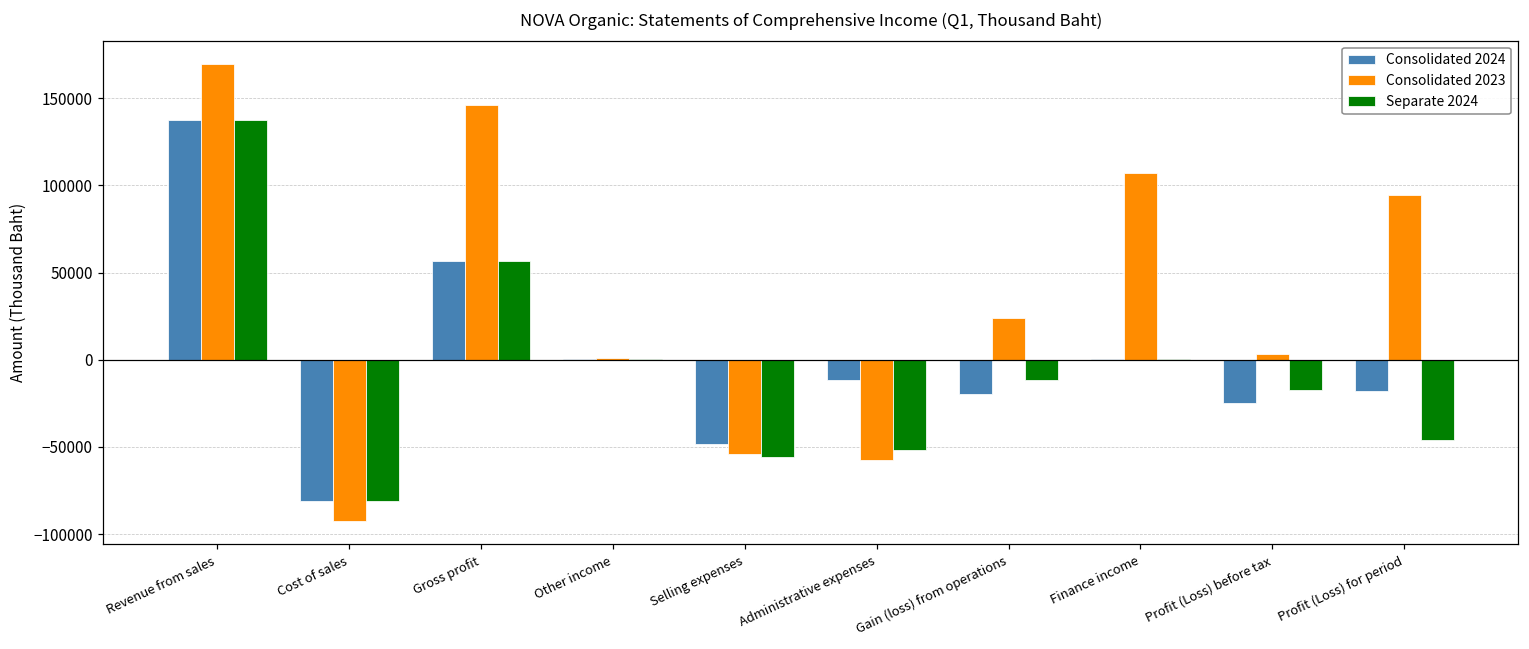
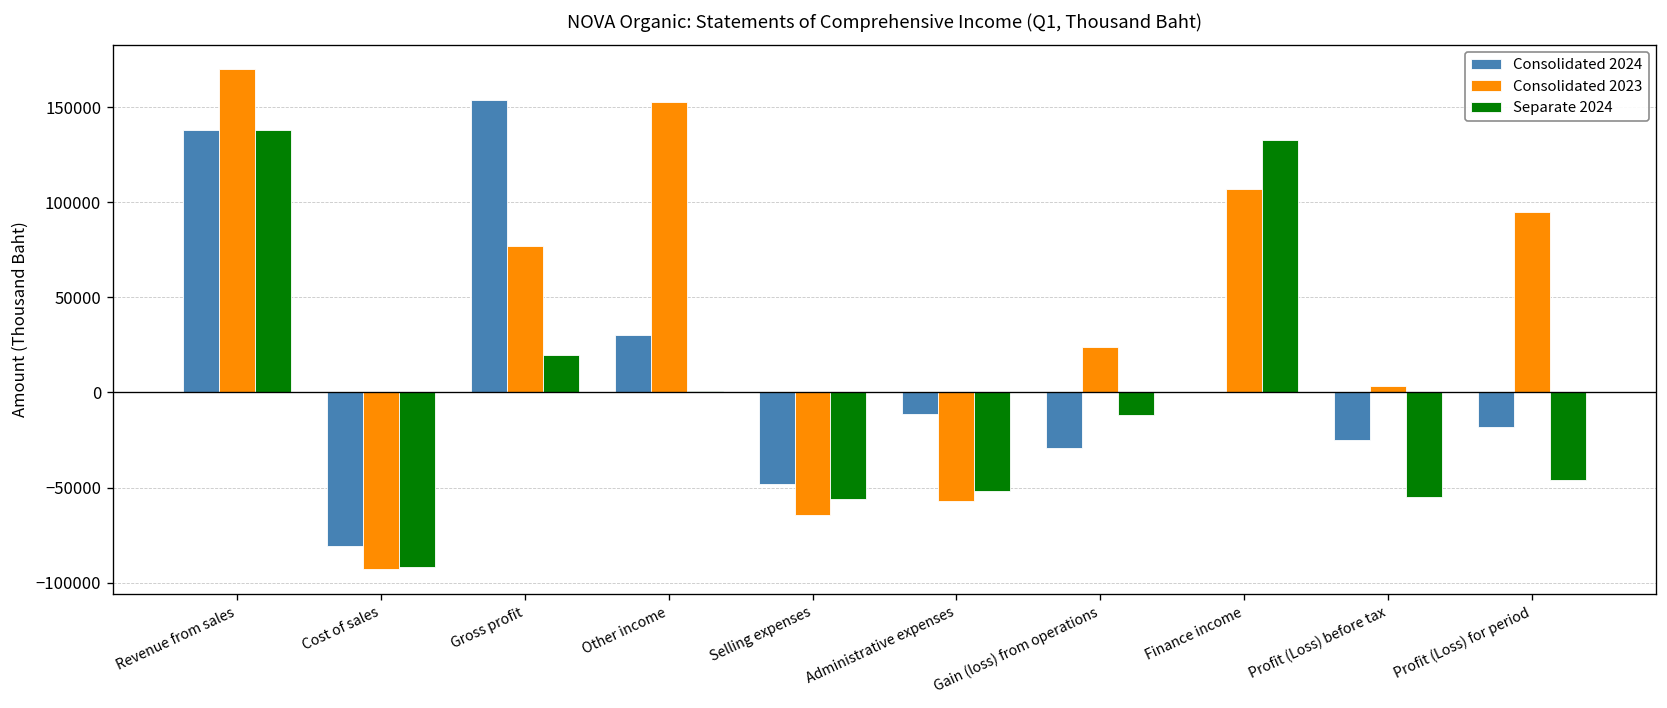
Separate 2024, Cost of sales: -81000 -> -92000
Consolidated 2024, Gross profit: 57000 -> 154000
Consolidated 2023, Gross profit: 146000 -> 77000
Separate 2024, Gross profit: 57000 -> 19000
Consolidated 2024, Other income: 0 -> 30000
Consolidated 2023, Other income: 1000 -> 153000
Consolidated 2023, Selling expenses: -54000 -> -65000
Consolidated 2024, Gain (loss) from operations: -19000 -> -29000
Separate 2024, Finance income: 0 -> 133000
Separate 2024, Profit (Loss) before tax: -17000 -> -55000
